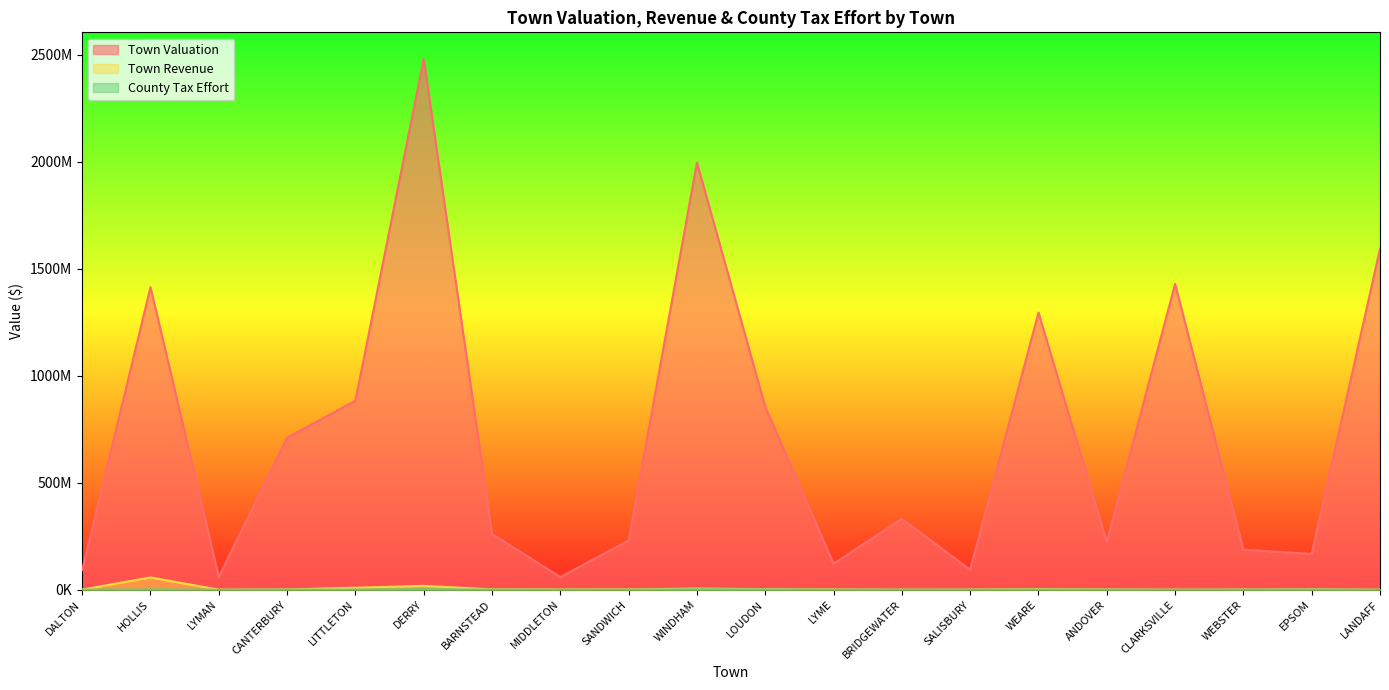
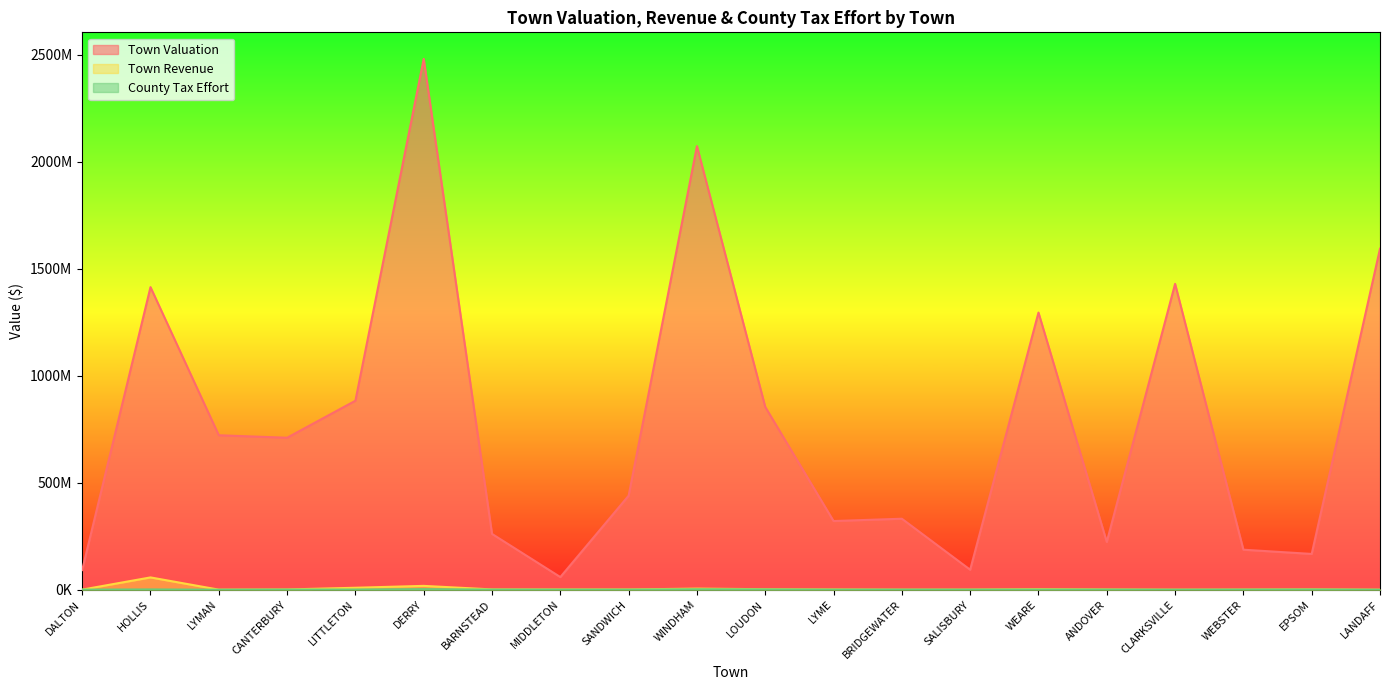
Town Valuation, LYMAN: 60000000 -> 720000000
Town Valuation, SANDWICH: 230000000 -> 440000000
Town Valuation, WINDHAM: 2000000000 -> 2070000000
Town Valuation, LYME: 120000000 -> 320000000
